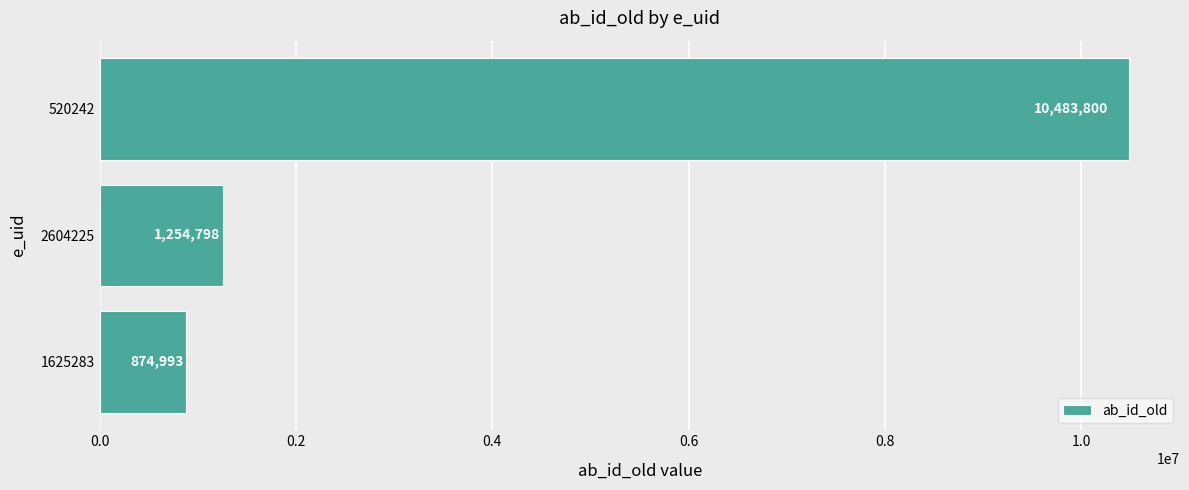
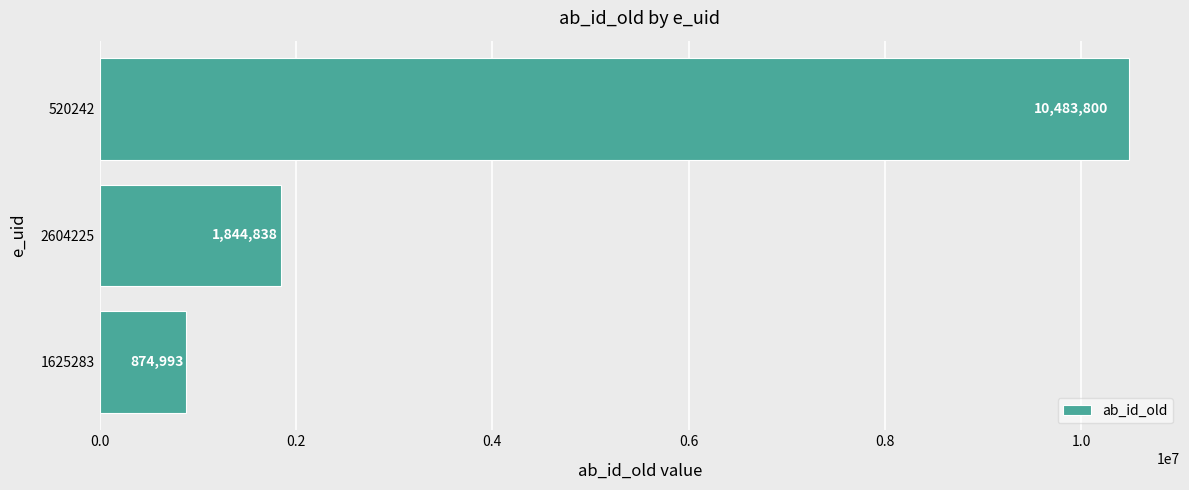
2604225: 1,254,798 -> 1,844,838
